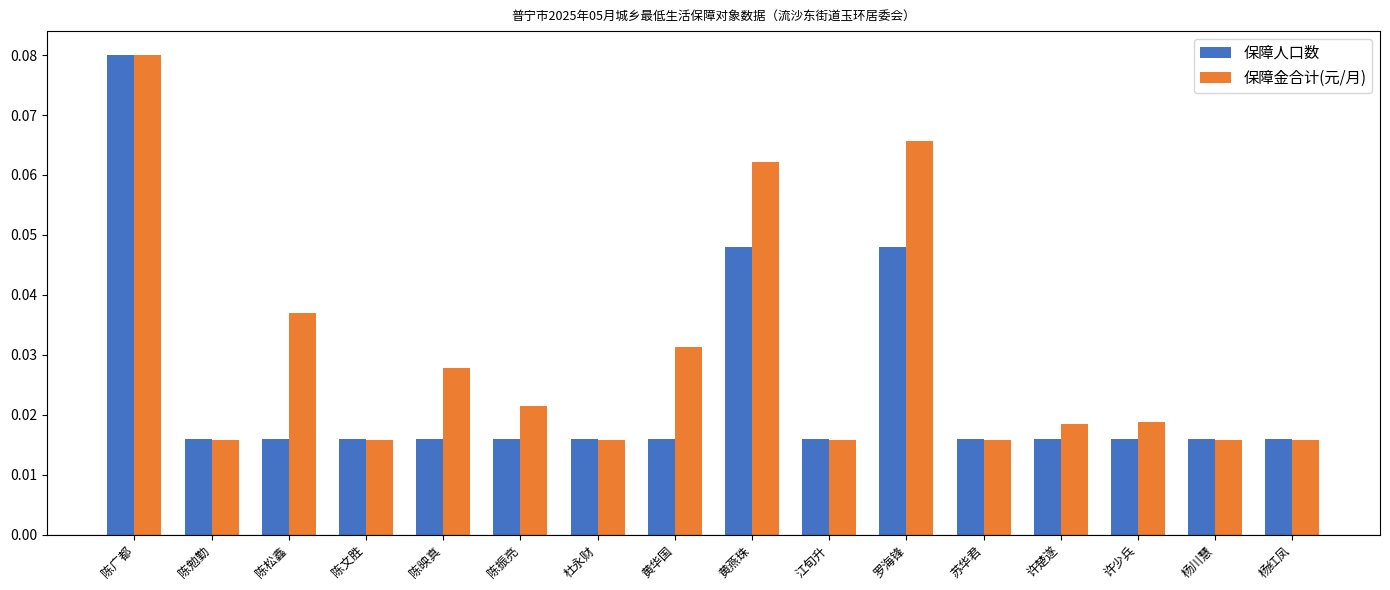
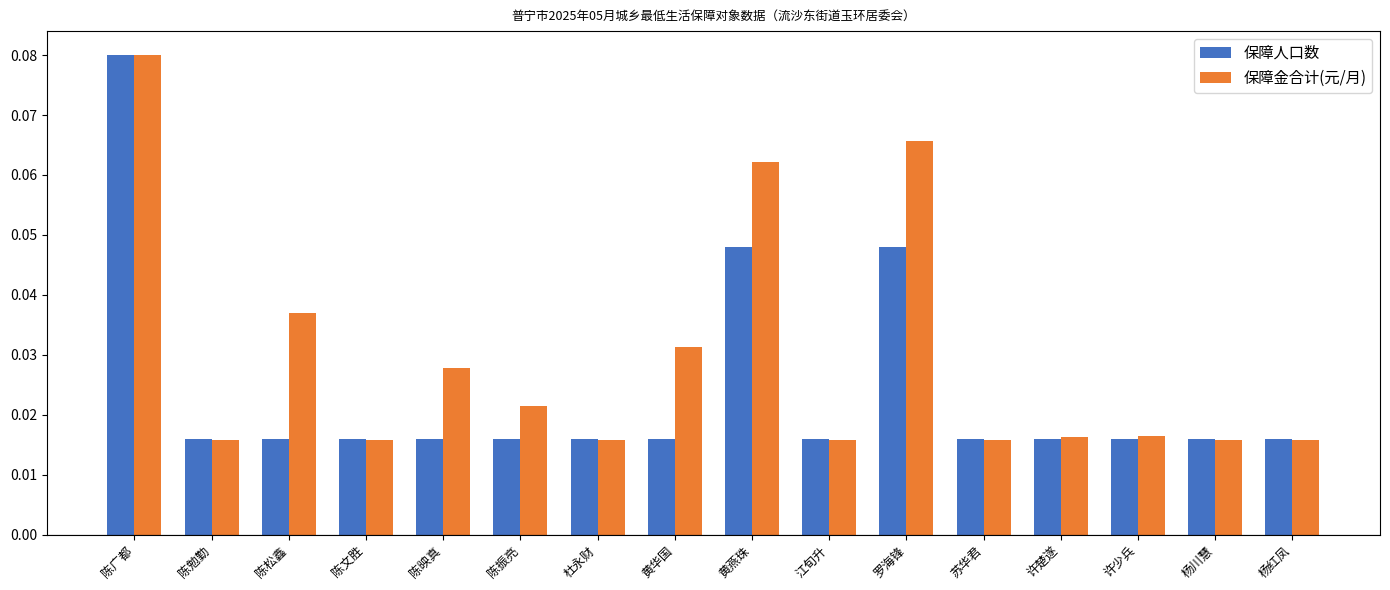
保障金合计(元/月), 许楚遂: 0.019 -> 0.016
保障金合计(元/月), 许少兵: 0.019 -> 0.016
